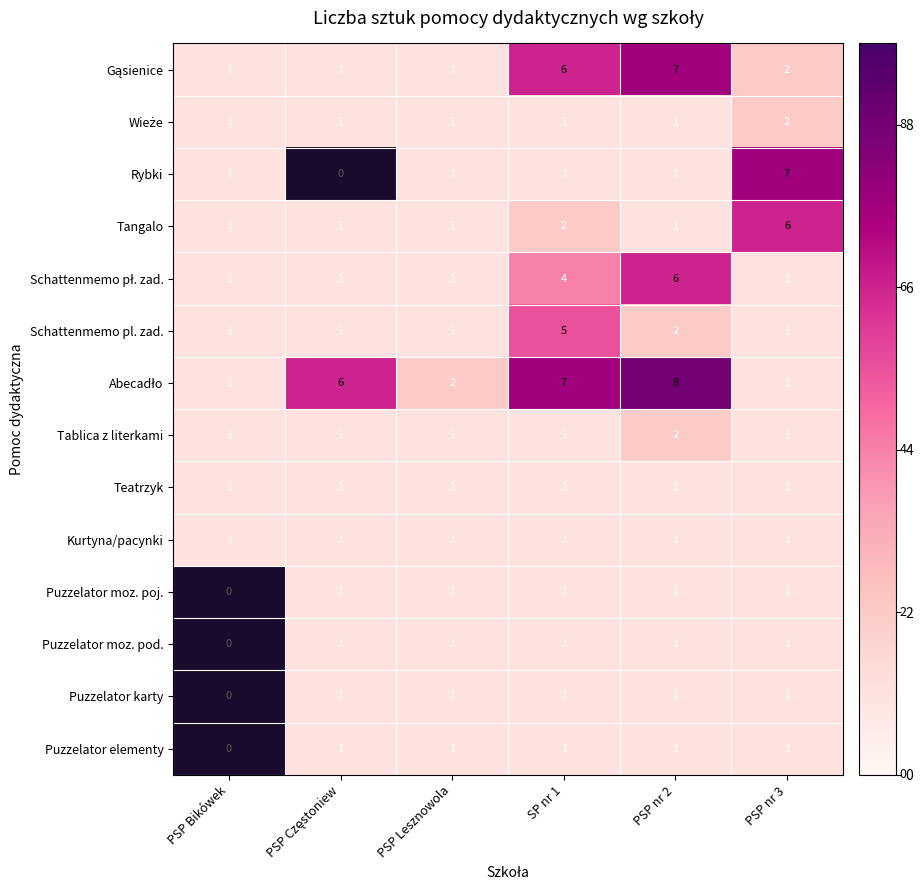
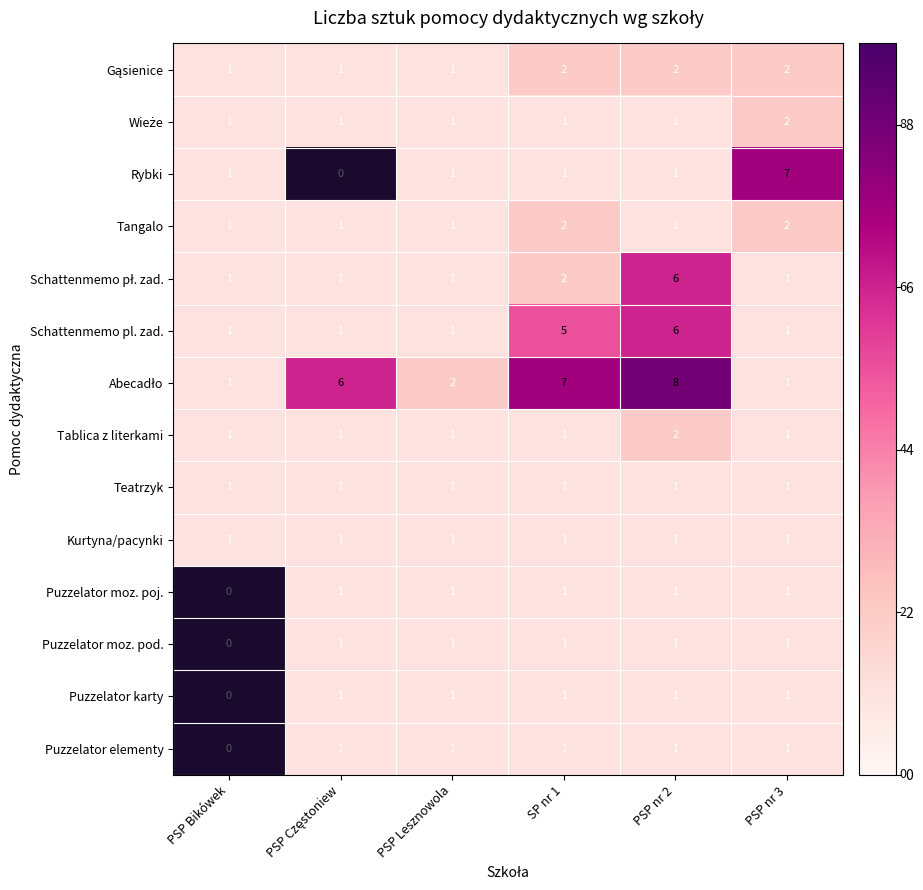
Gąsienice, SP nr 1: 6 -> 2
Gąsienice, PSP nr 2: 7 -> 2
Tangalo, PSP nr 3: 6 -> 2
Schattenmemo pł. zad., SP nr 1: 4 -> 2
Schattenmemo pl. zad., PSP nr 2: 2 -> 6
